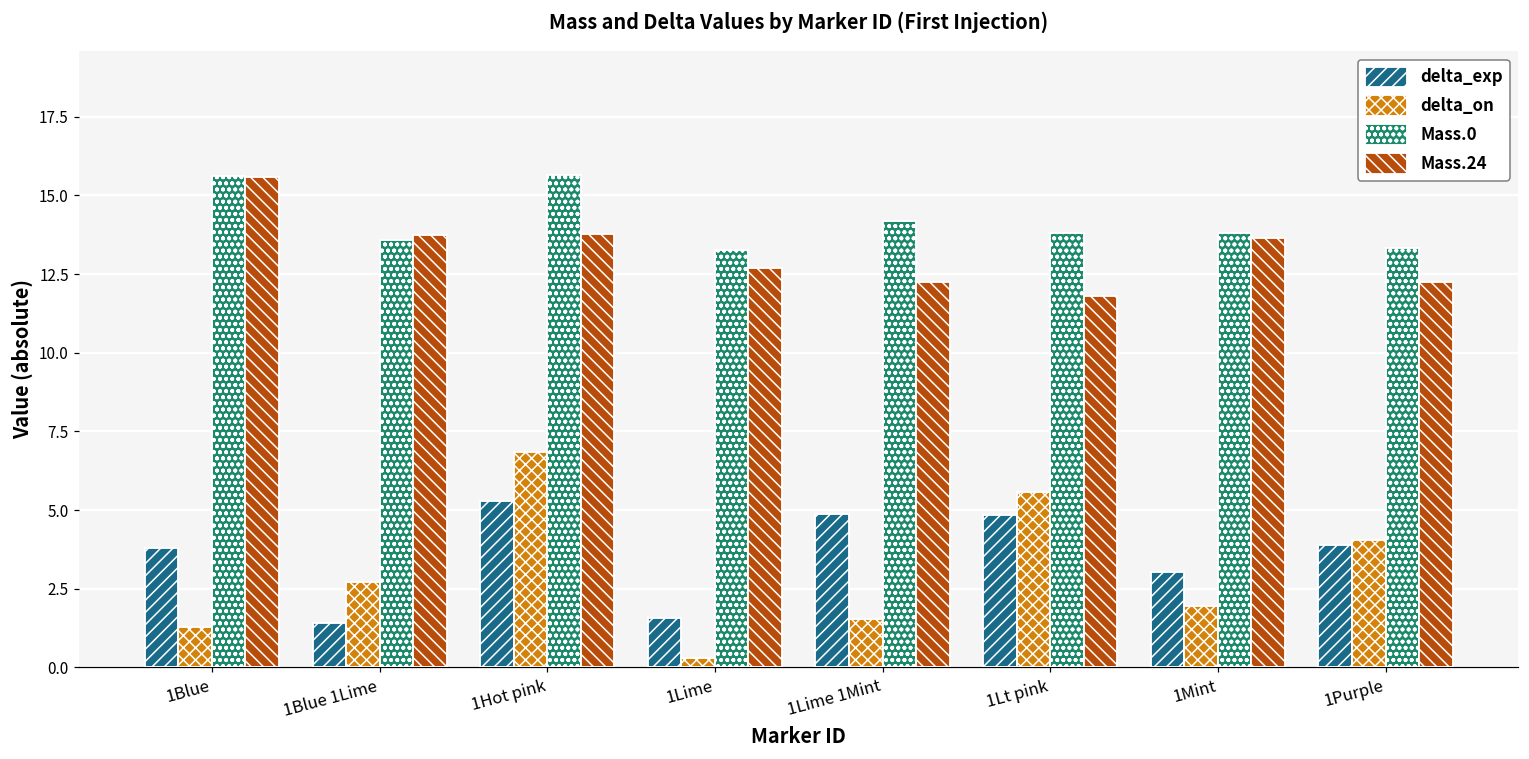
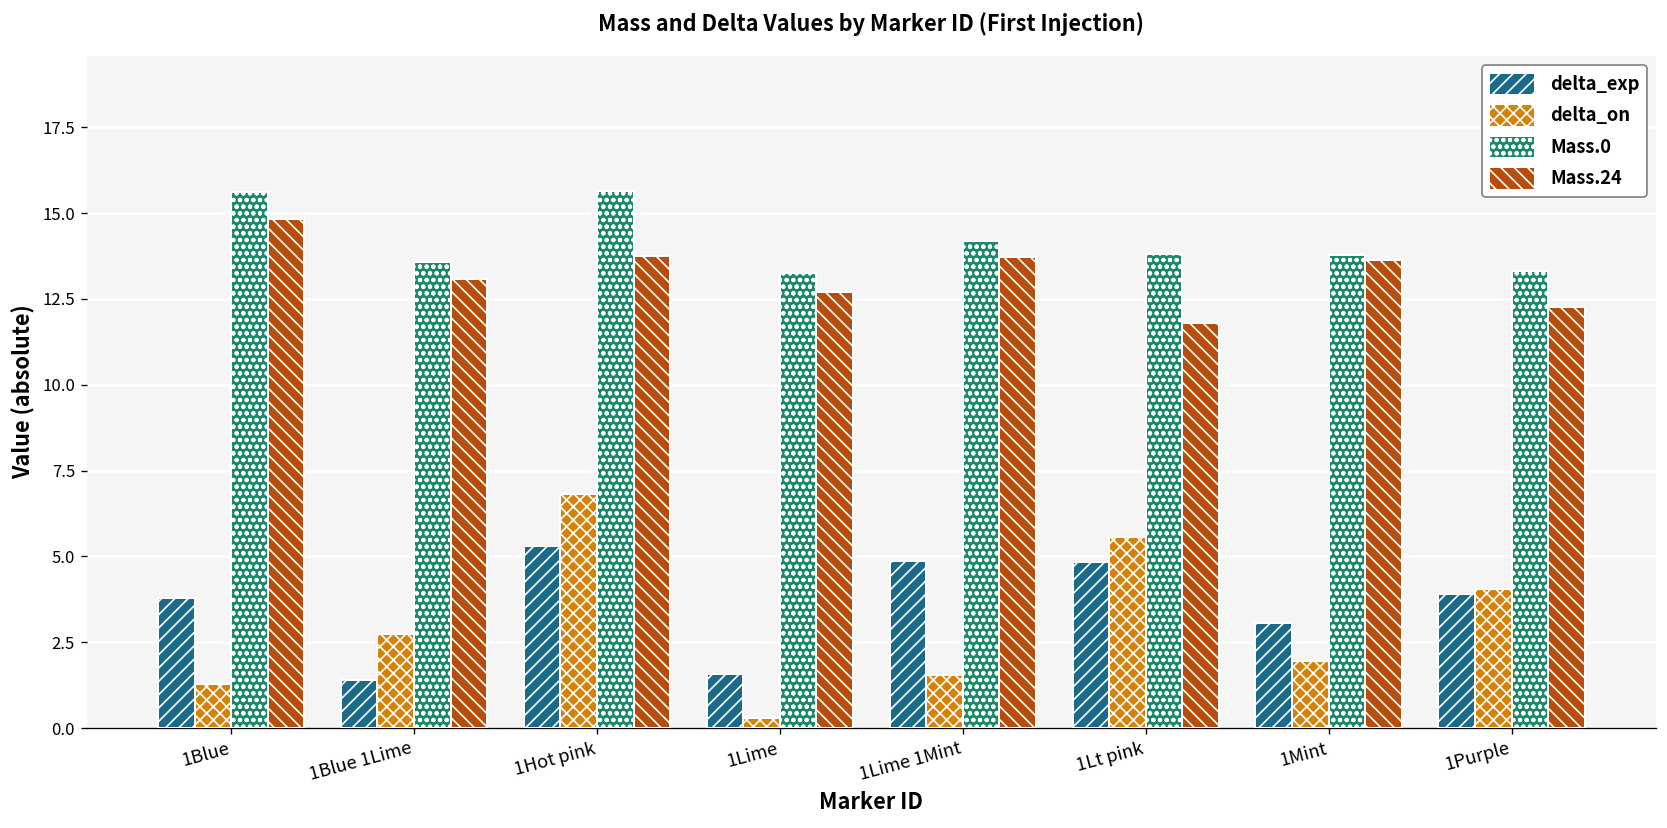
Mass.24, 1Blue: 15.6 -> 14.8
Mass.24, 1Blue 1Lime: 13.8 -> 13.1
Mass.24, 1Lime 1Mint: 12.2 -> 13.7
